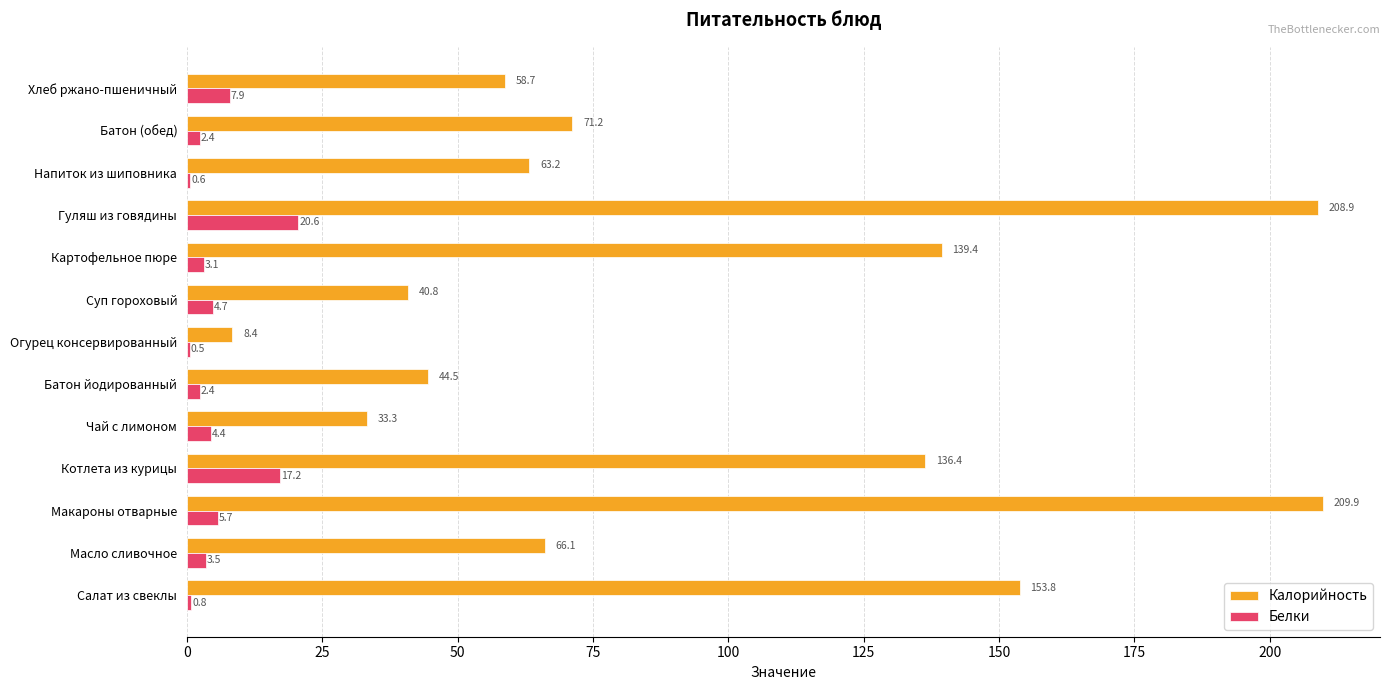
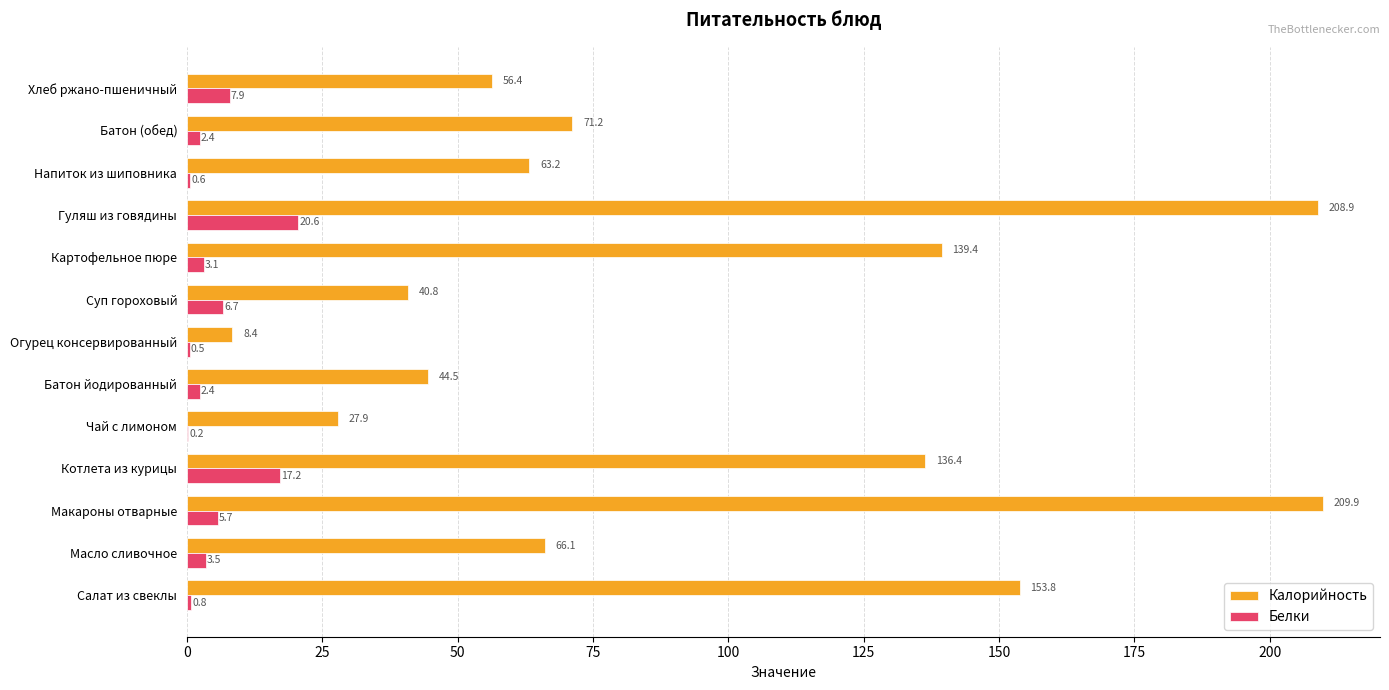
Калорийность, Хлеб ржано-пшеничный: 58.7 -> 56.4
Белки, Суп гороховый: 4.7 -> 6.7
Калорийность, Чай с лимоном: 33.3 -> 27.9
Белки, Чай с лимоном: 4.4 -> 0.2
